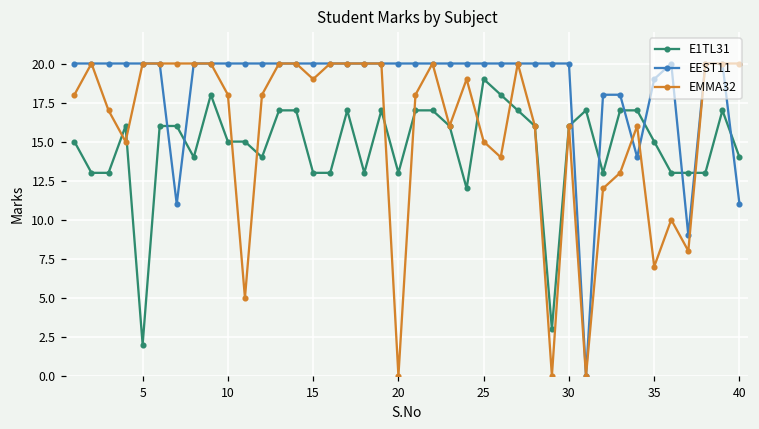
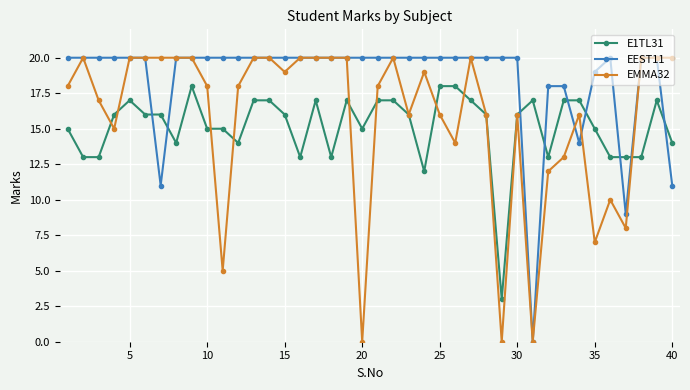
E1TL31, 5: 2 -> 17
E1TL31, 15: 13 -> 16
E1TL31, 20: 13 -> 15
E1TL31, 25: 19 -> 18
EMMA32, 25: 15 -> 16
